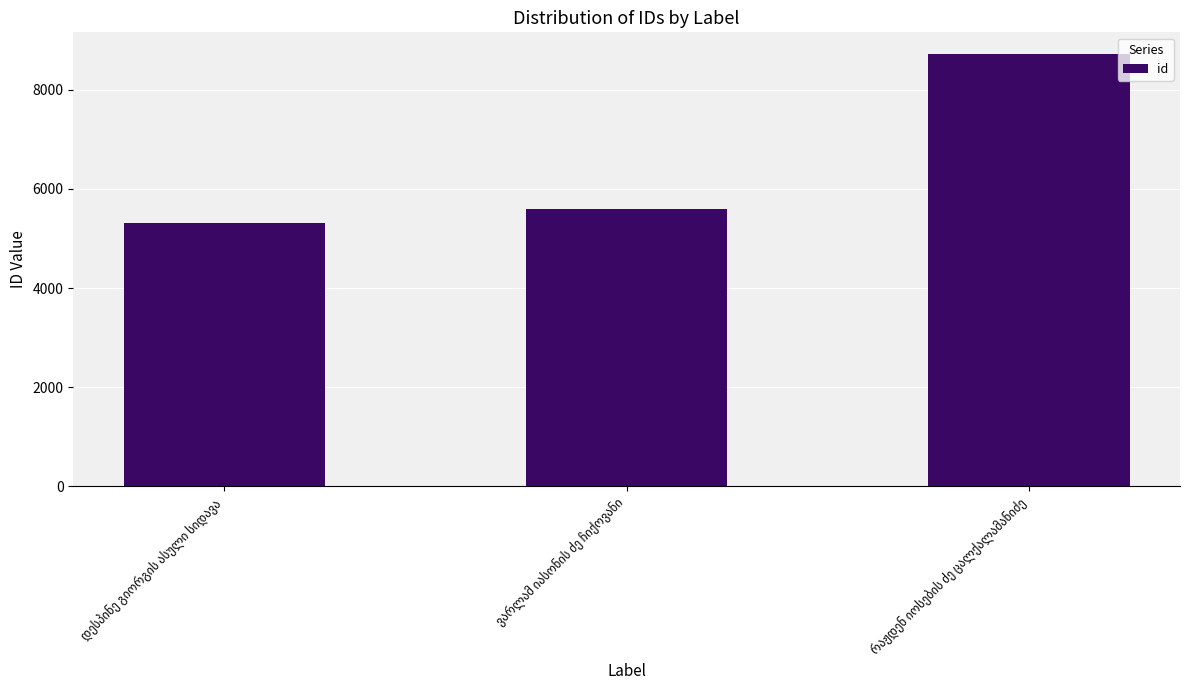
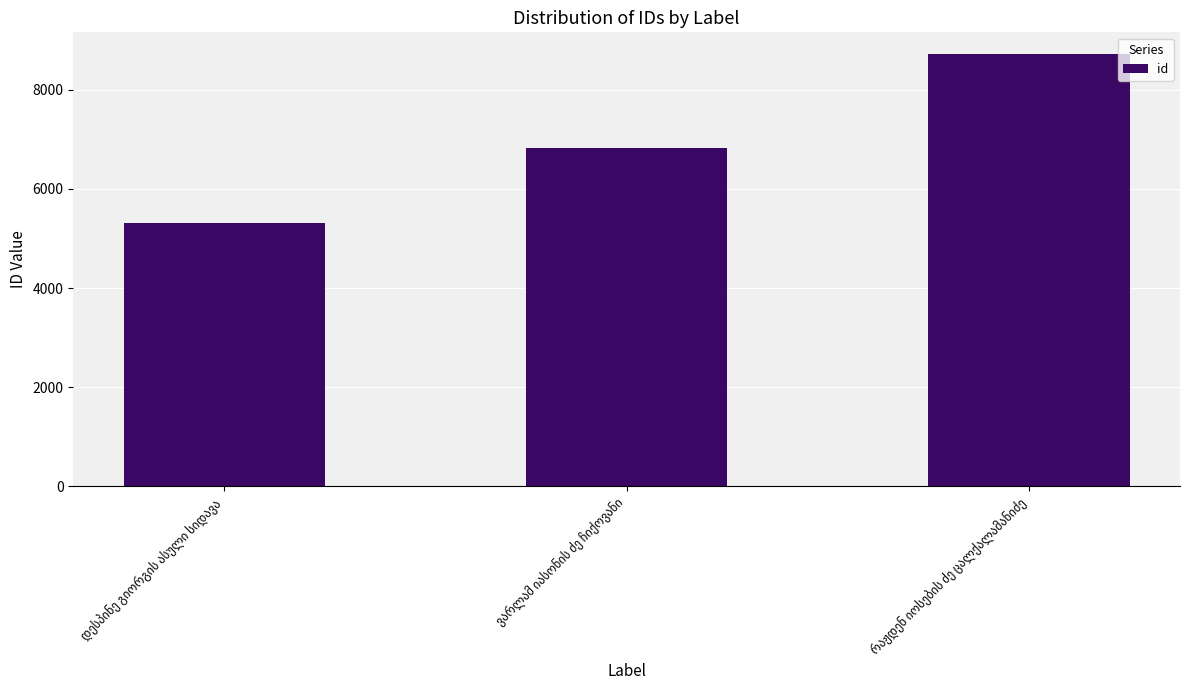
ვარლამ იასონის ძე ჩიქოვანი: 5600 -> 6800
